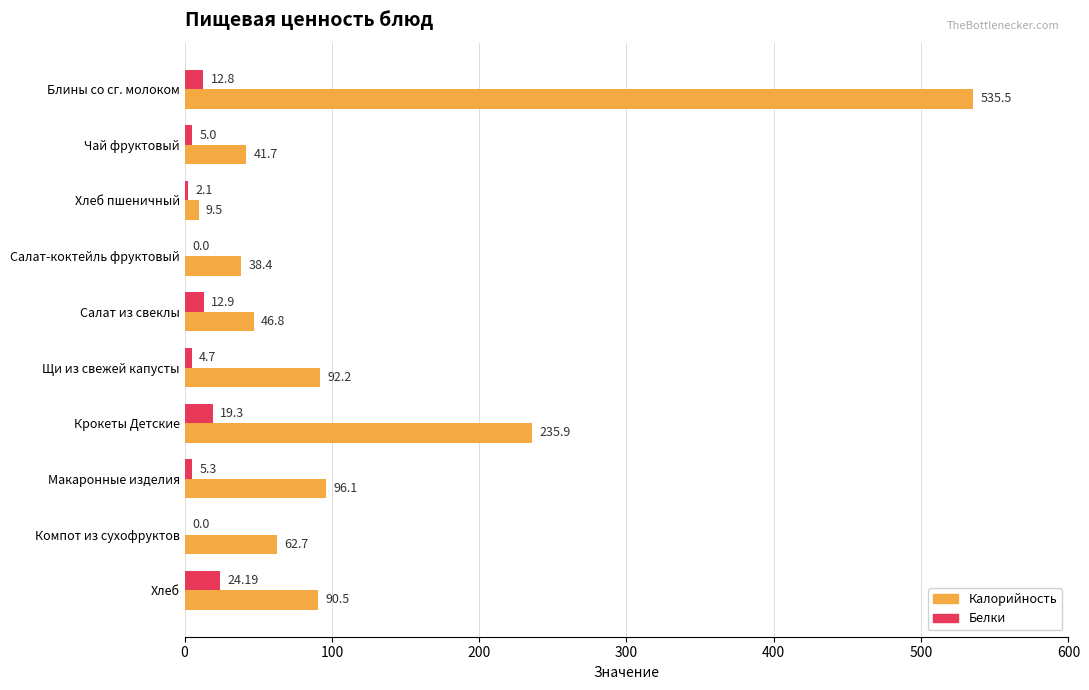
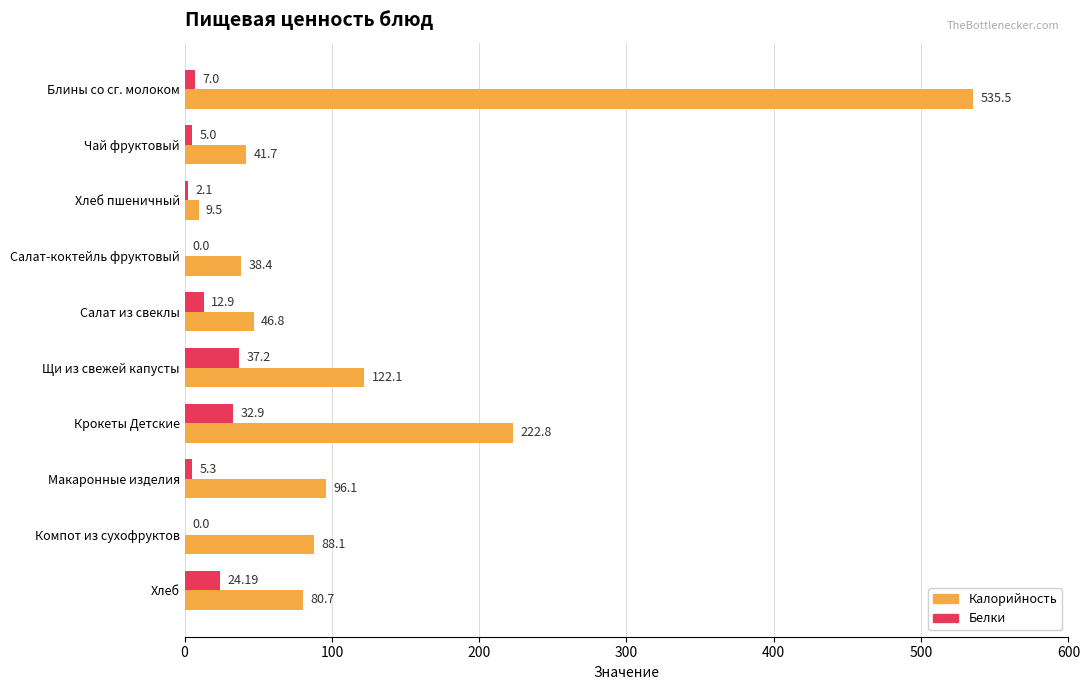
Белки, Блины со сг. молоком: 12.8 -> 7.0
Белки, Щи из свежей капусты: 4.7 -> 37.2
Калорийность, Щи из свежей капусты: 92.2 -> 122.1
Белки, Крокеты Детские: 19.3 -> 32.9
Калорийность, Крокеты Детские: 235.9 -> 222.8
Калорийность, Компот из сухофруктов: 62.7 -> 88.1
Калорийность, Хлеб: 90.5 -> 80.7
